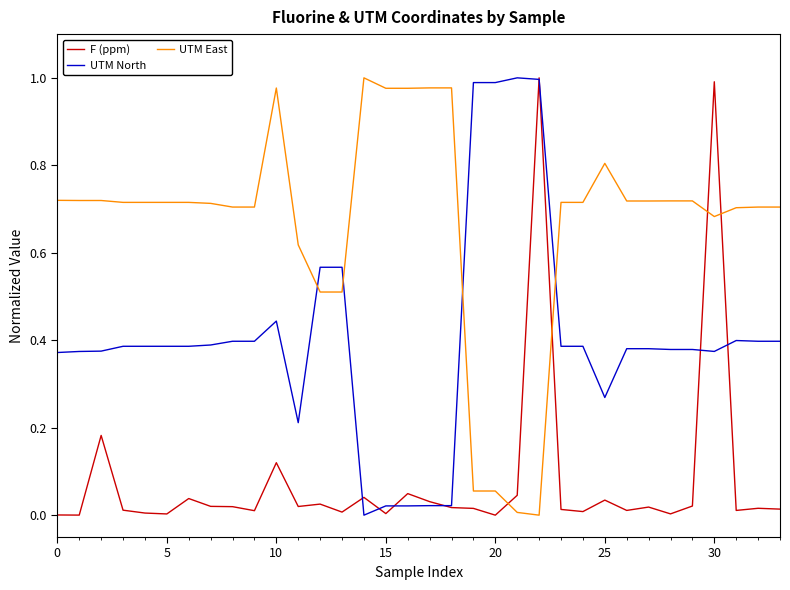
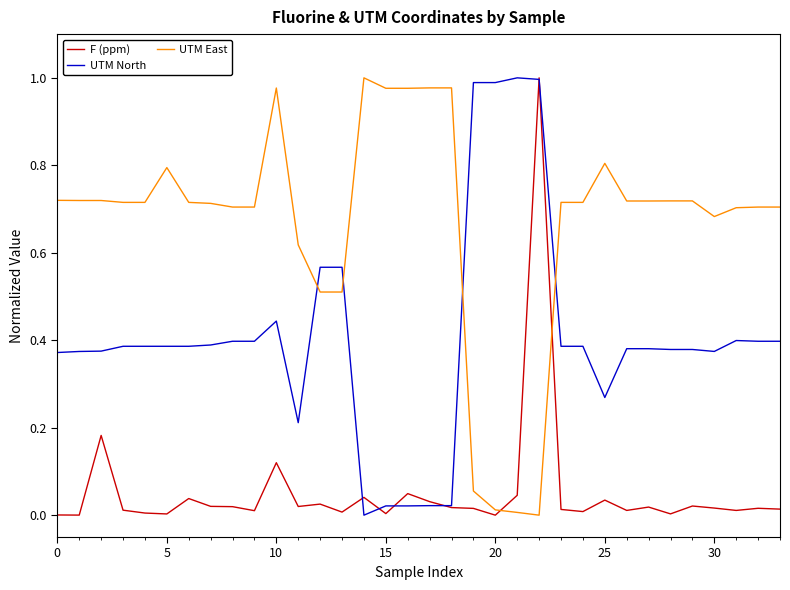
UTM East, 5: 0.72 -> 0.79
UTM East, 20: 0.06 -> 0.01
F (ppm), 30: 0.99 -> 0.02
